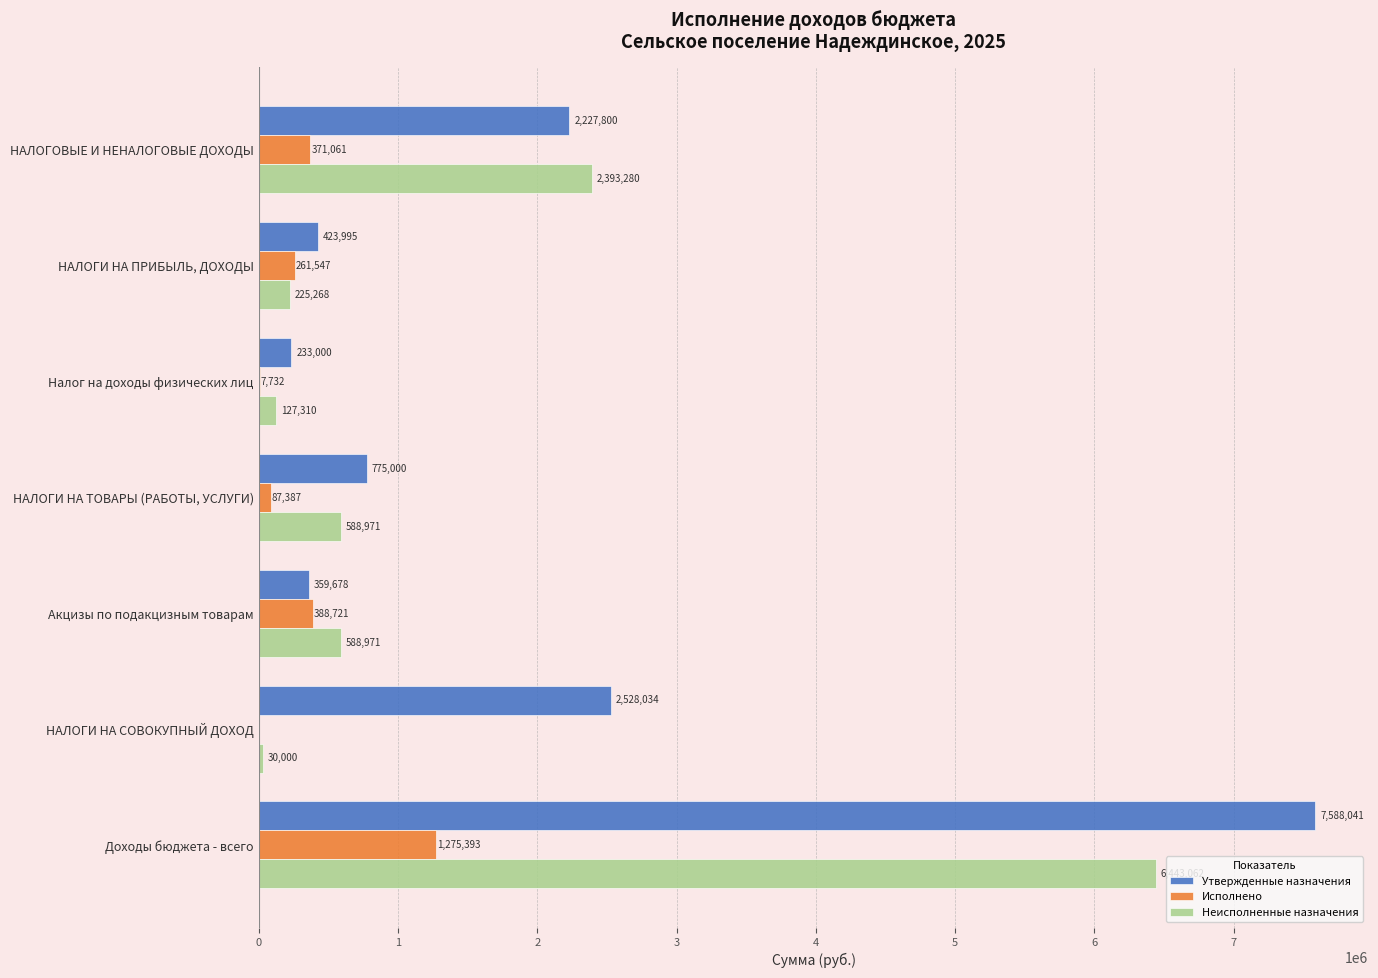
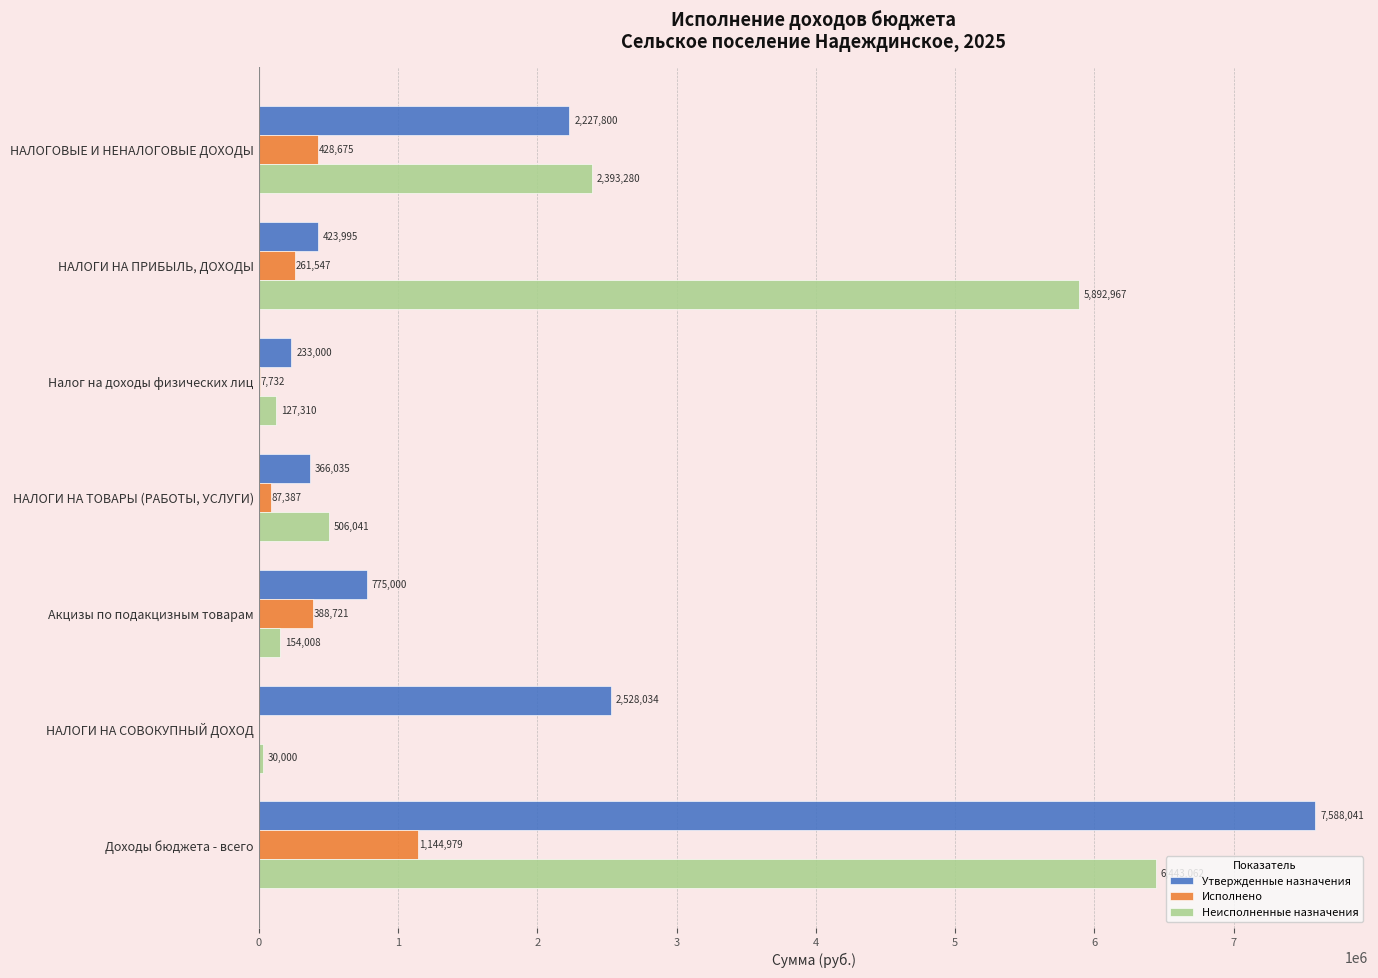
Исполнено, НАЛОГОВЫЕ И НЕНАЛОГОВЫЕ ДОХОДЫ: 371,061 -> 428,675
Неисполненные назначения, НАЛОГИ НА ПРИБЫЛЬ, ДОХОДЫ: 225,268 -> 5,892,967
Утвержденные назначения, НАЛОГИ НА ТОВАРЫ (РАБОТЫ, УСЛУГИ): 775,000 -> 366,035
Неисполненные назначения, НАЛОГИ НА ТОВАРЫ (РАБОТЫ, УСЛУГИ): 588,971 -> 506,041
Утвержденные назначения, Акцизы по подакцизным товарам: 359,678 -> 775,000
Неисполненные назначения, Акцизы по подакцизным товарам: 588,971 -> 154,008
Исполнено, Доходы бюджета - всего: 1,275,393 -> 1,144,979
